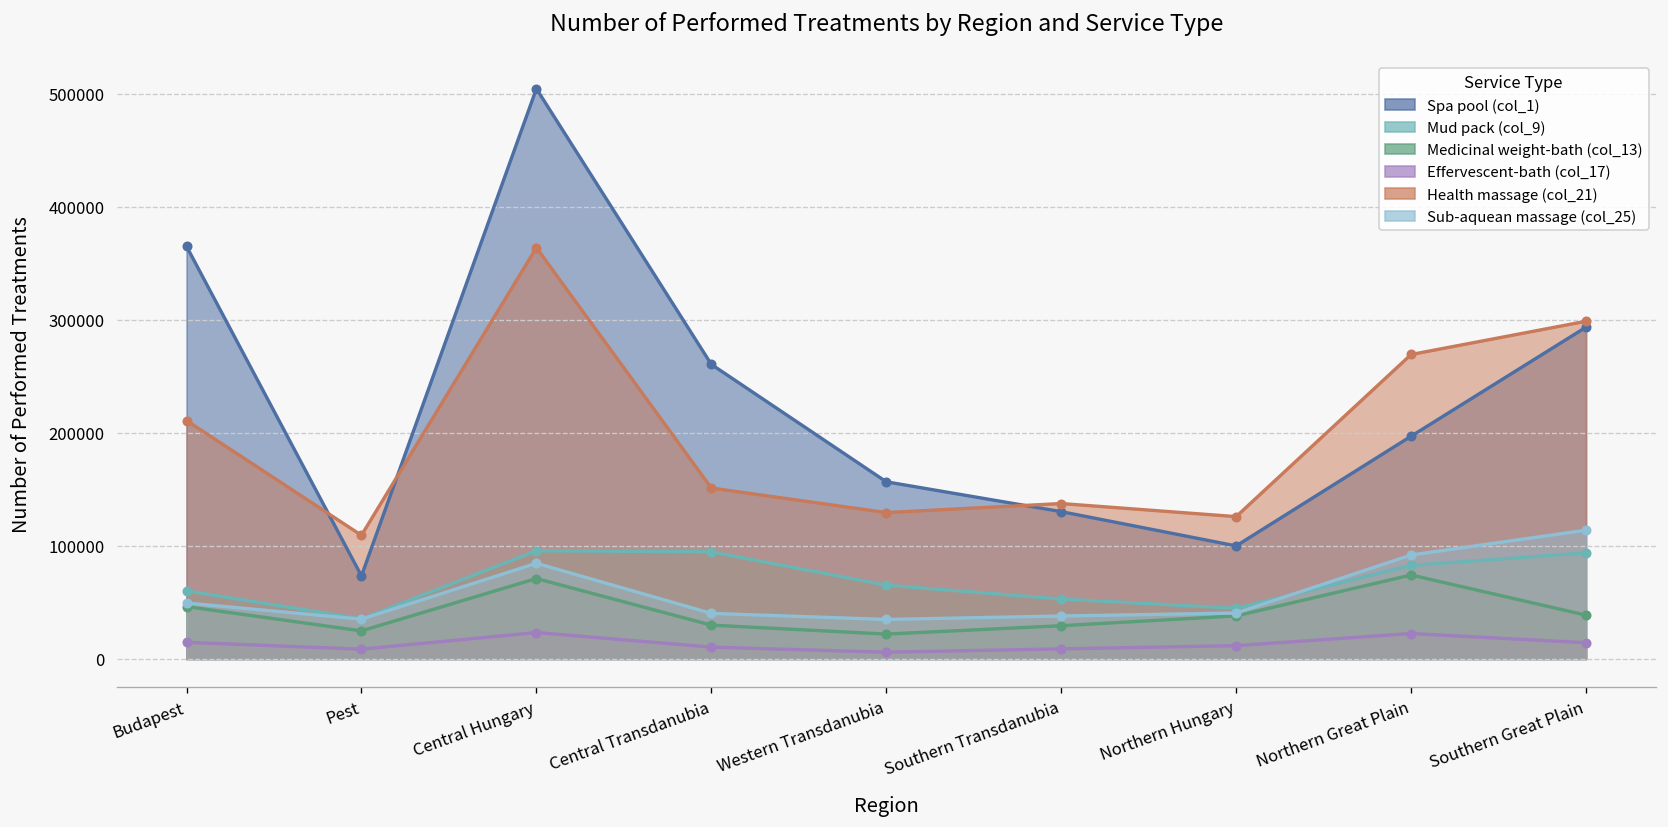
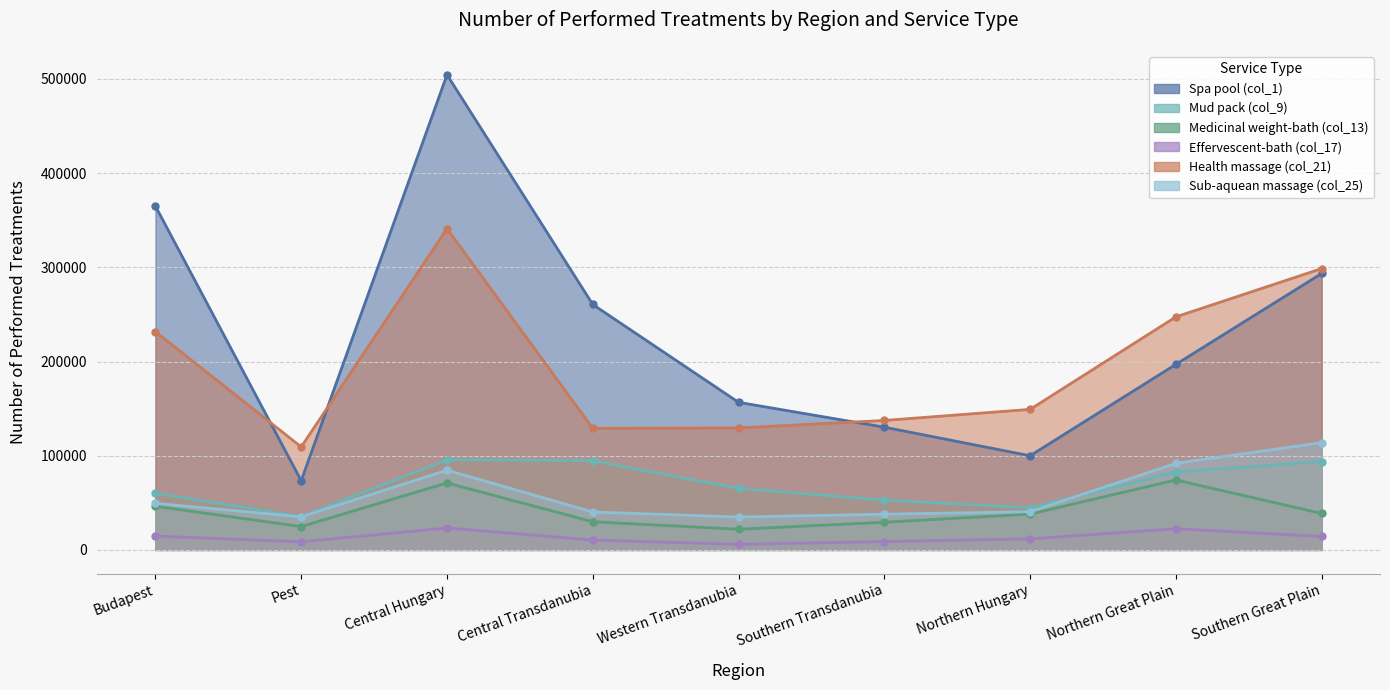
Health massage (col_21), Budapest: 210000 -> 230000
Health massage (col_21), Central Hungary: 360000 -> 340000
Health massage (col_21), Central Transdanubia: 150000 -> 130000
Health massage (col_21), Northern Hungary: 130000 -> 150000
Health massage (col_21), Northern Great Plain: 270000 -> 250000
